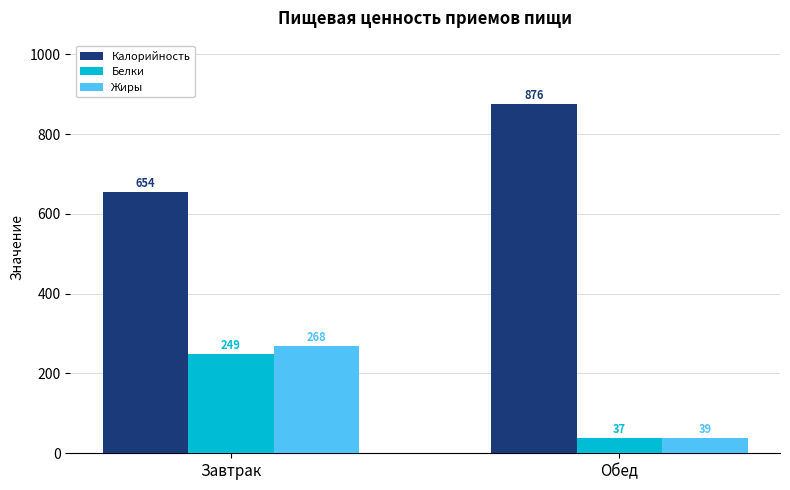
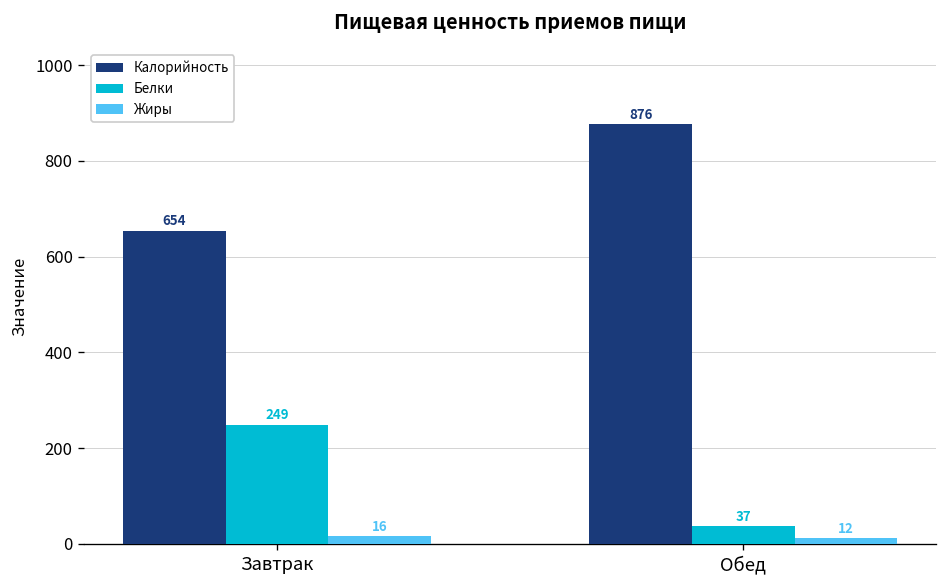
Жиры, Завтрак: 268 -> 16
Жиры, Обед: 39 -> 12
